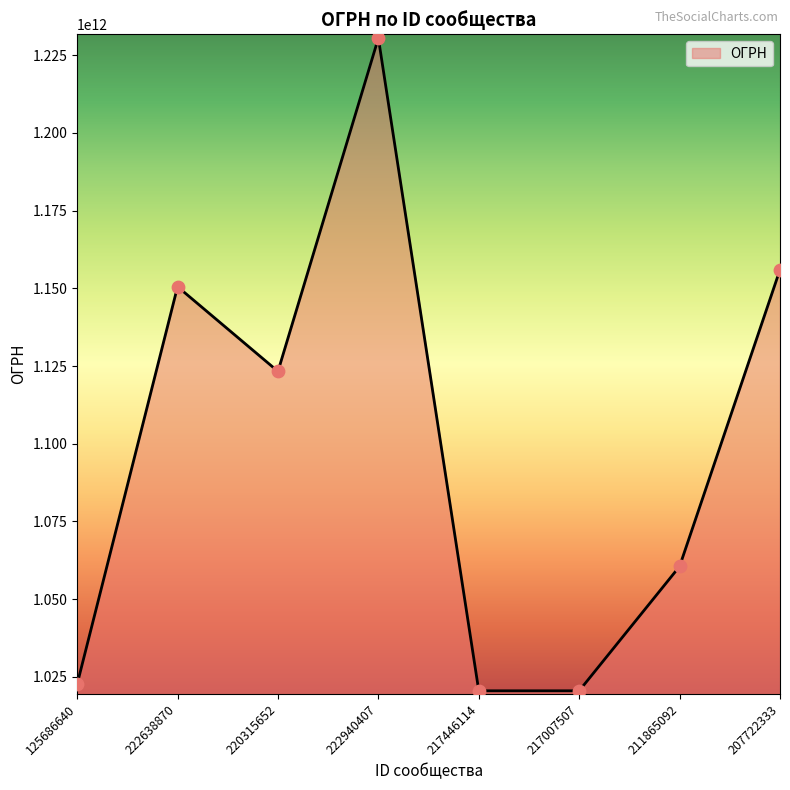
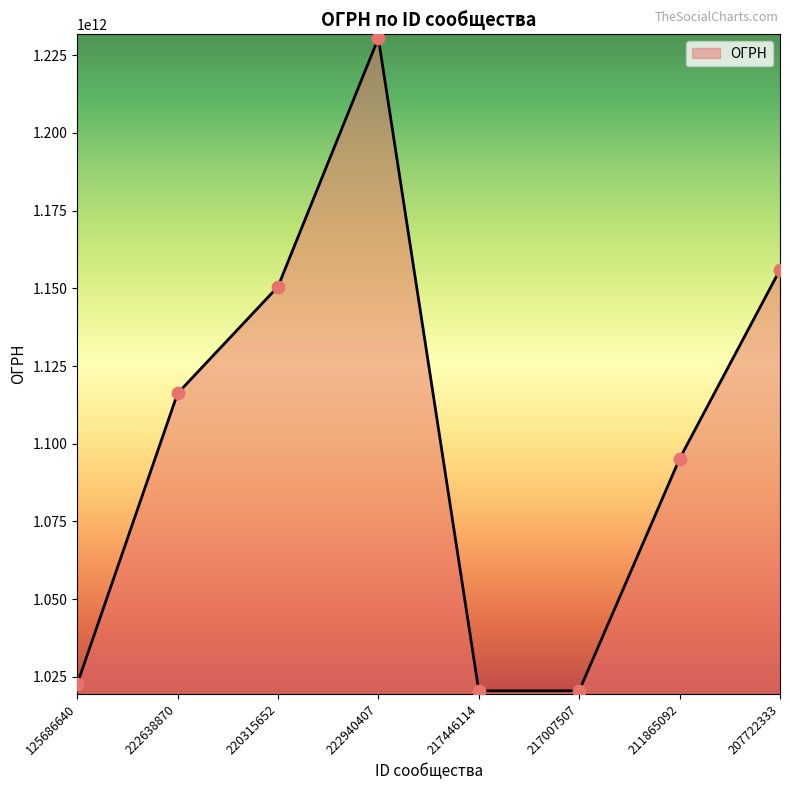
222638870: 1151000000000 -> 1116000000000
220315652: 1123000000000 -> 1151000000000
211865092: 1061000000000 -> 1095000000000
